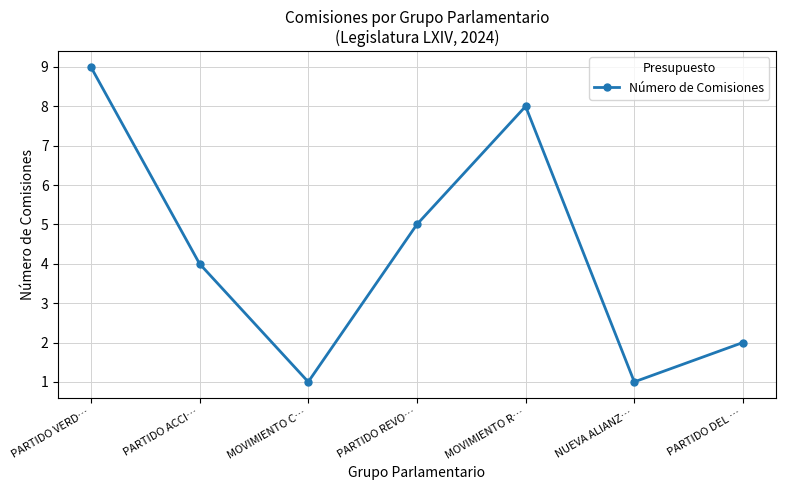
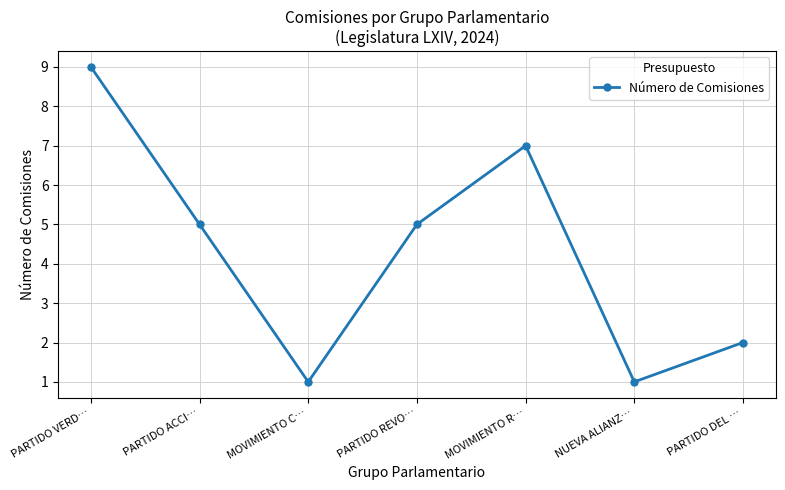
PARTIDO ACCI…: 4 -> 5
MOVIMIENTO R…: 8 -> 7
